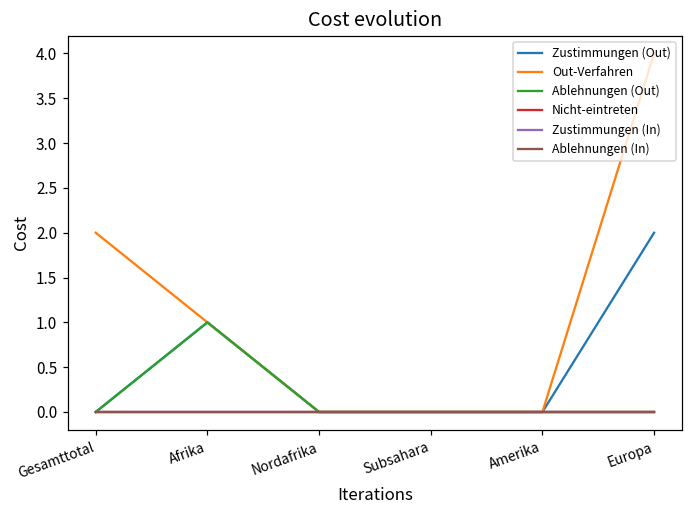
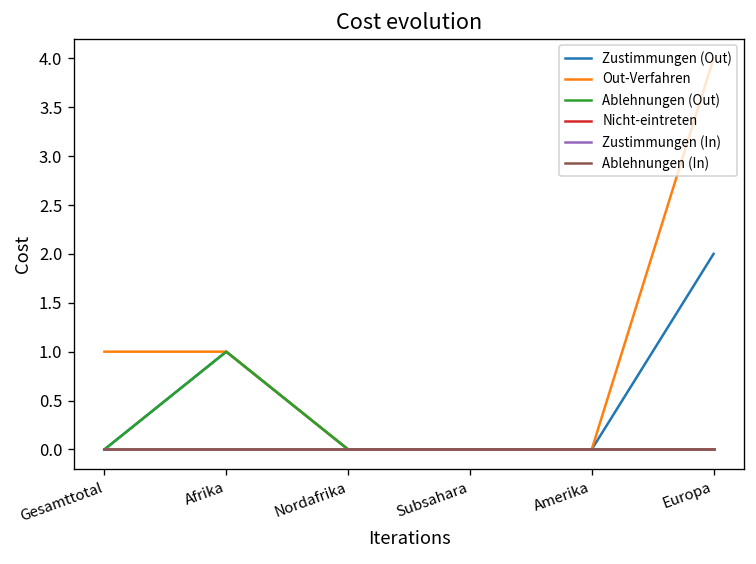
Out-Verfahren, Gesamttotal: 2 -> 1
